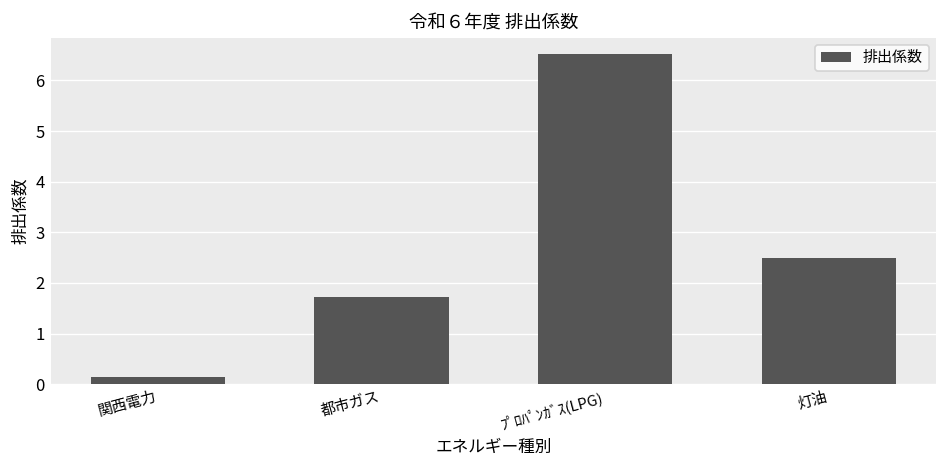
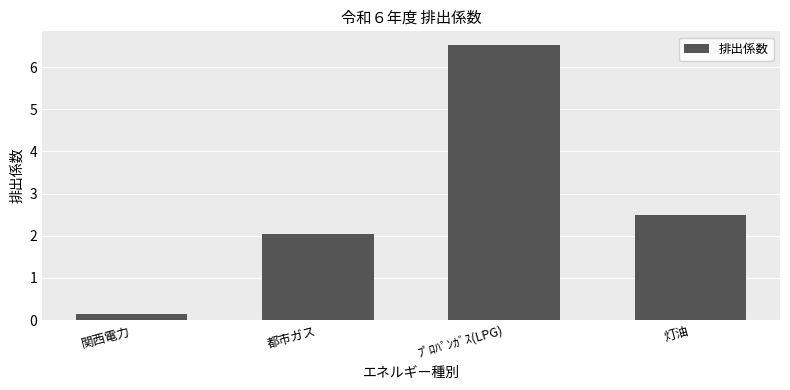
都市ガス: 1.7 -> 2.1
